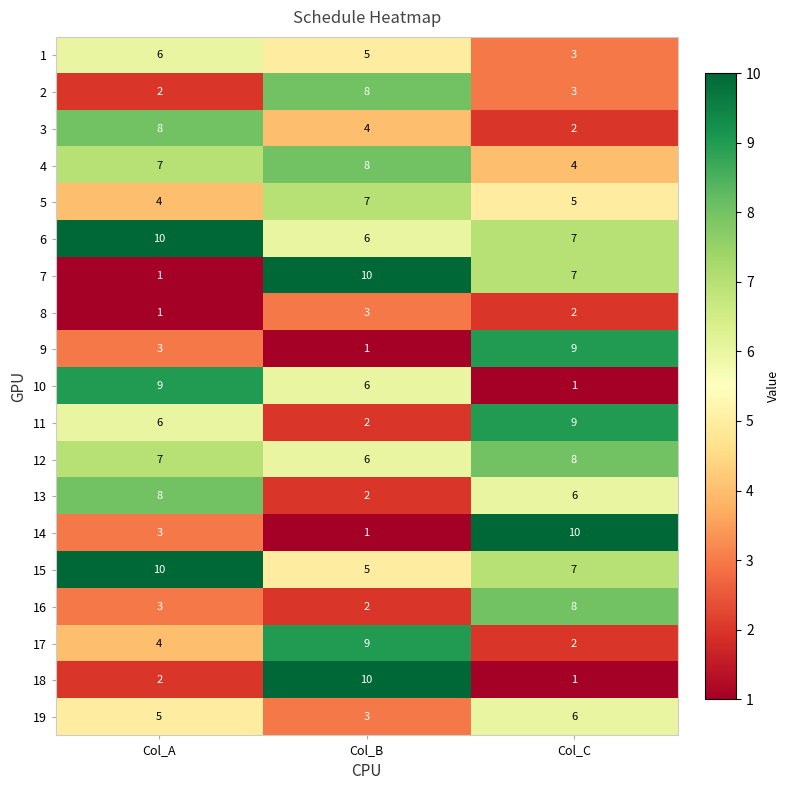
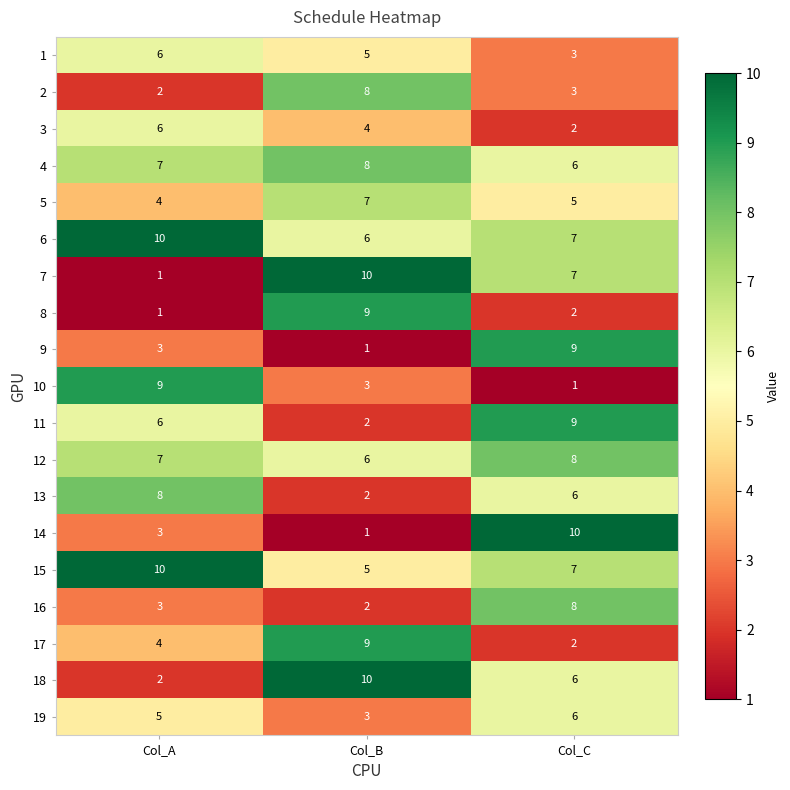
3, Col_A: 8 -> 6
4, Col_C: 4 -> 6
8, Col_B: 3 -> 9
10, Col_B: 6 -> 3
18, Col_C: 1 -> 6
